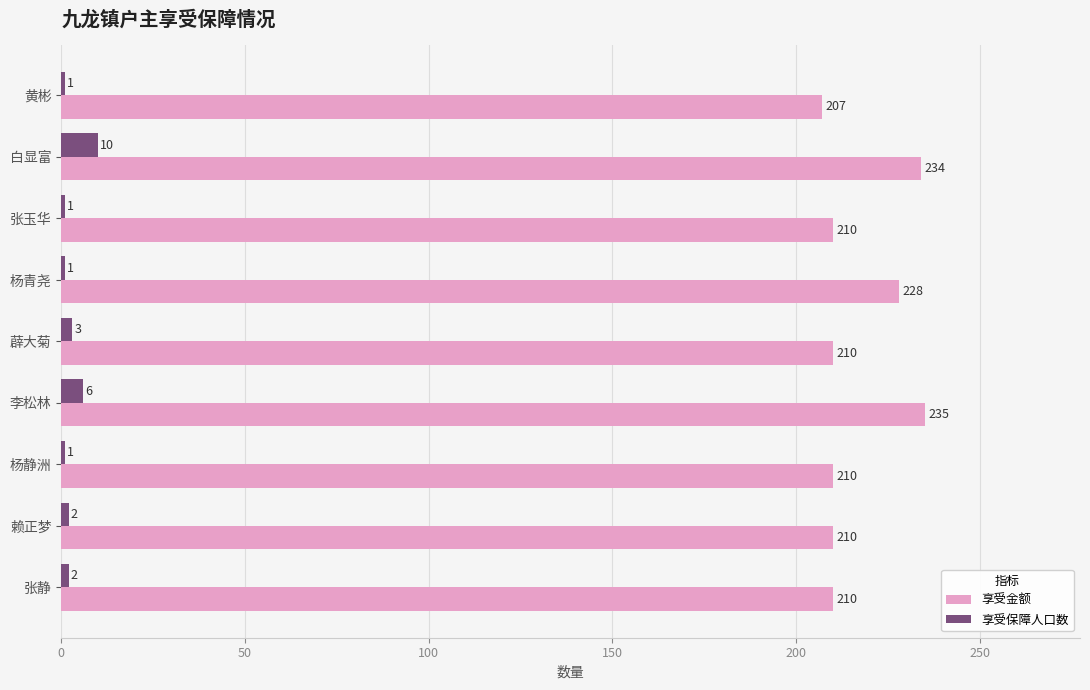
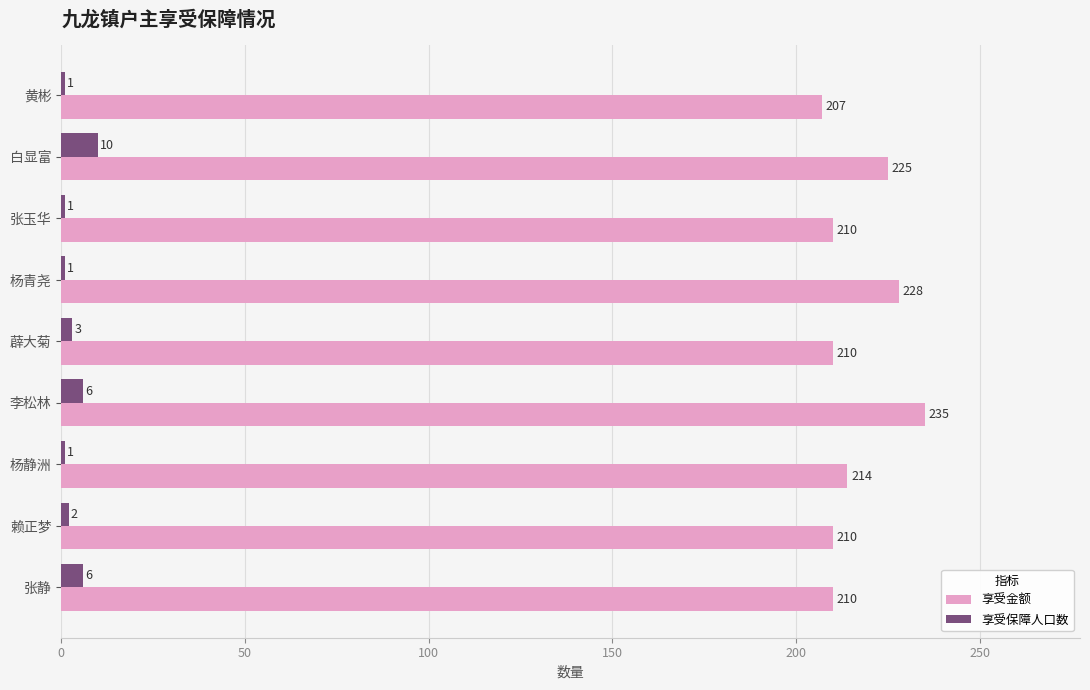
享受金额, 白显富: 234 -> 225
享受金额, 杨静洲: 210 -> 214
享受保障人口数, 张静: 2 -> 6
